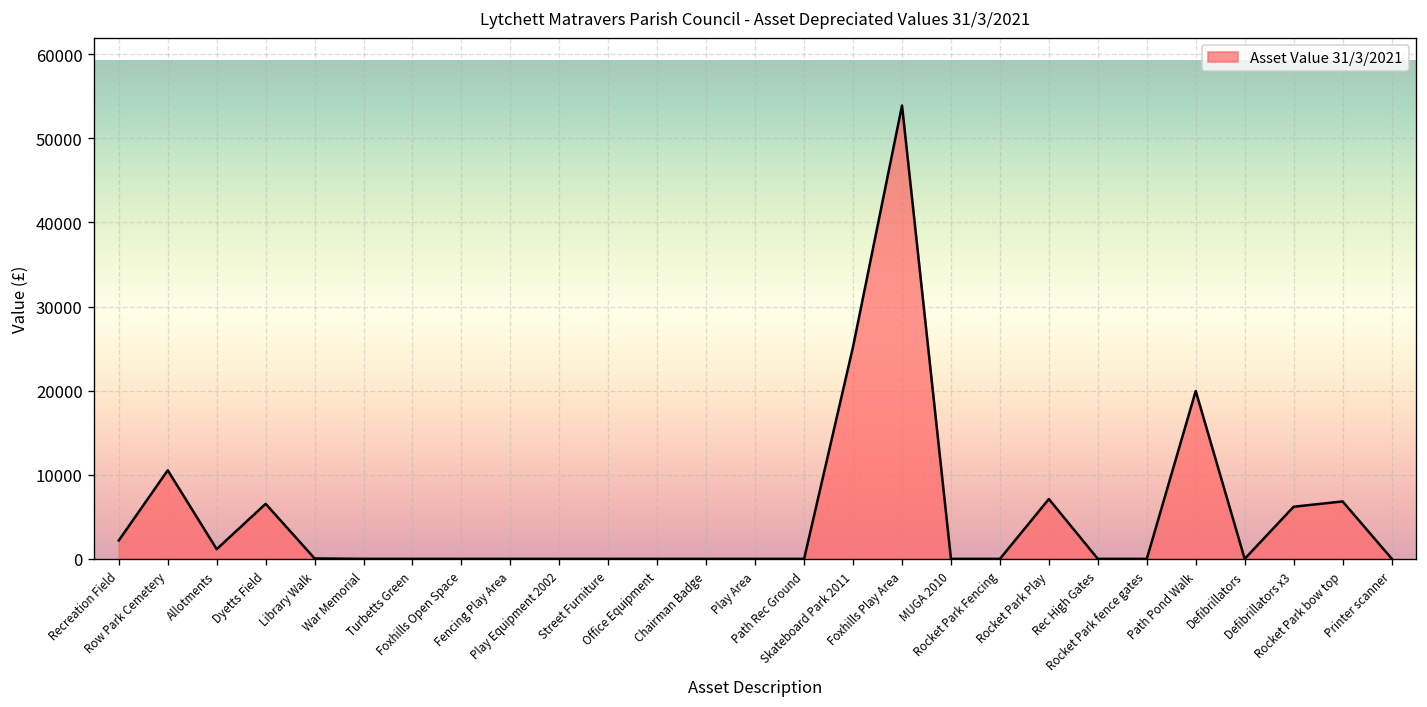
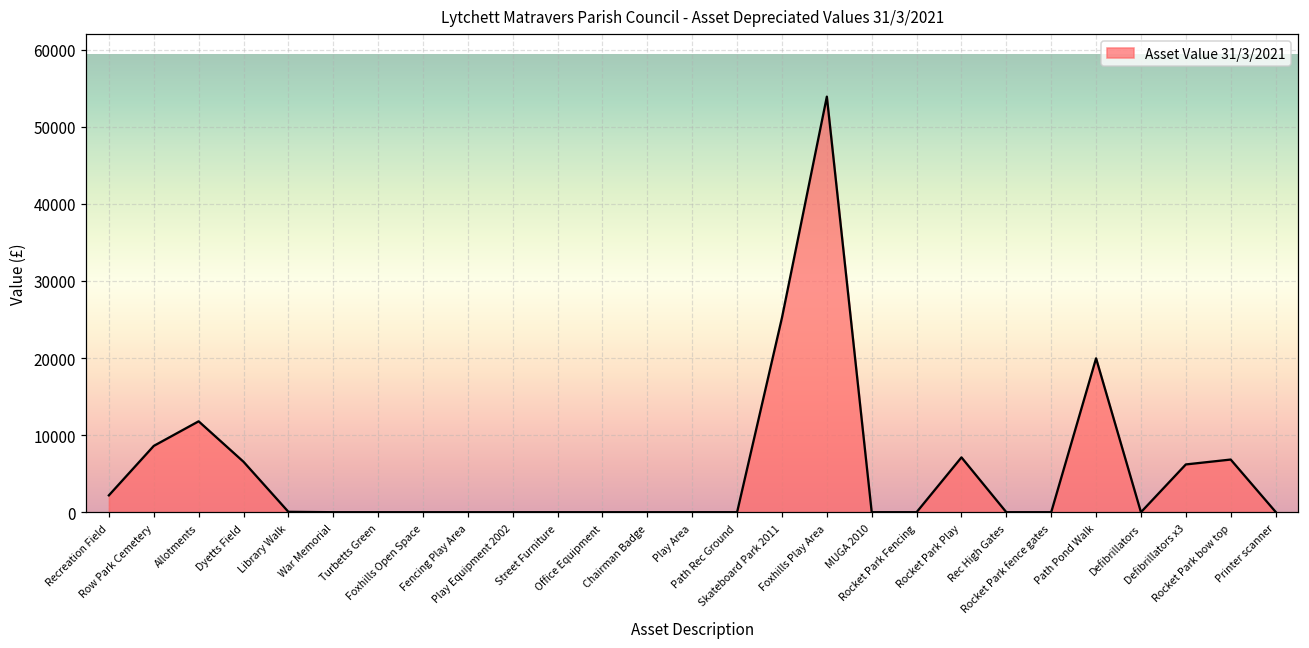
Row Park Cemetery: 11000 -> 9000
Allotments: 1000 -> 12000
